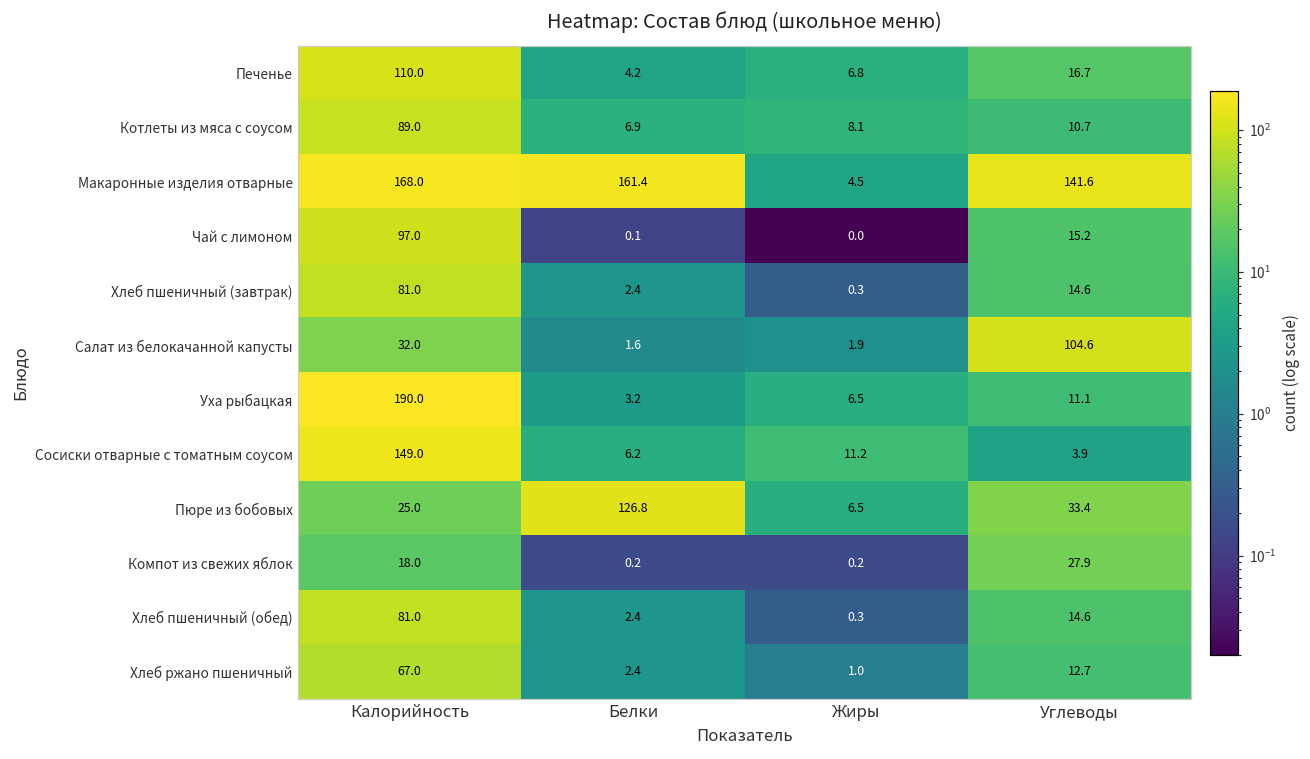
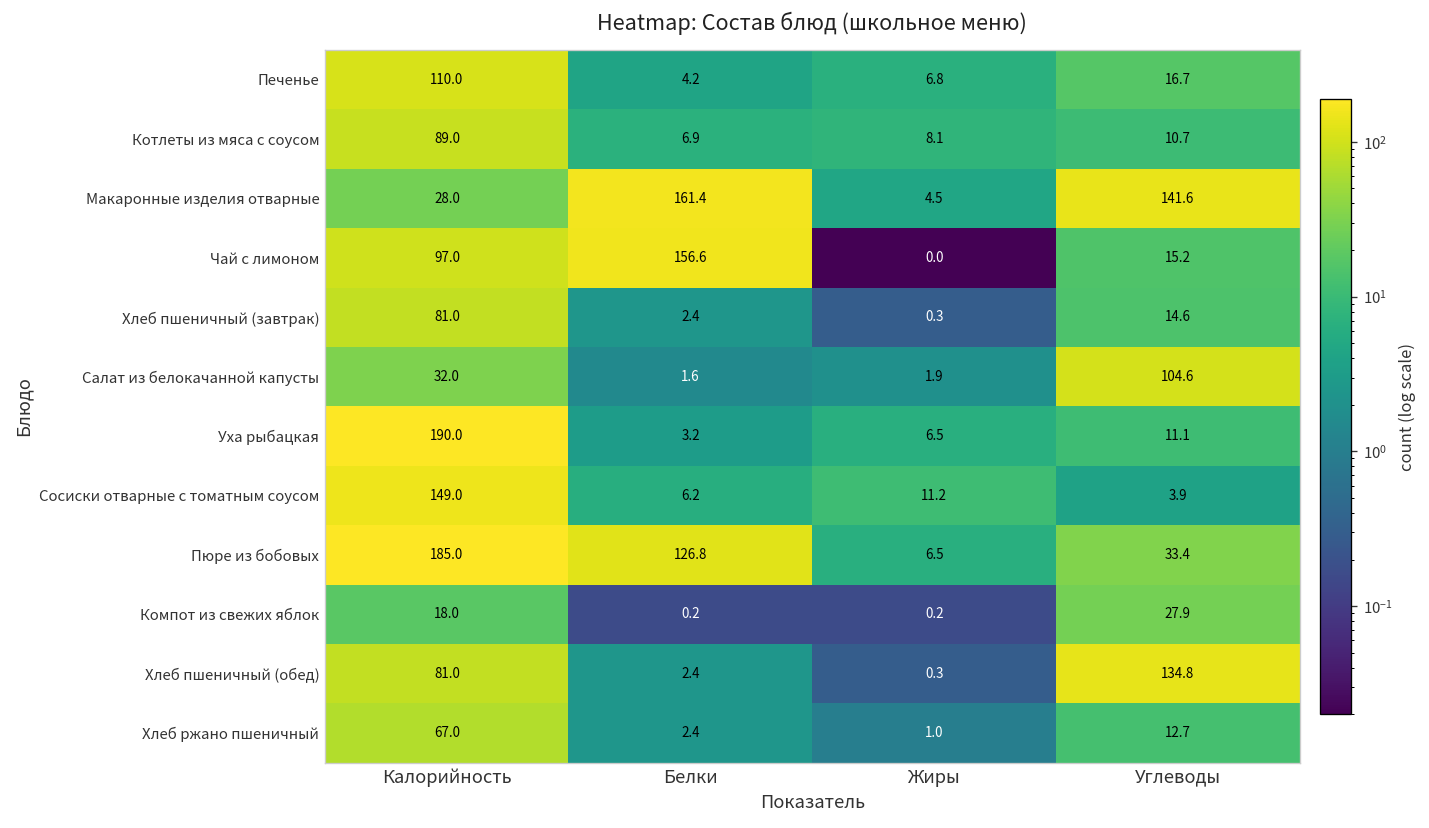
Макаронные изделия отварные, Калорийность: 168.0 -> 28.0
Чай с лимоном, Белки: 0.1 -> 156.6
Пюре из бобовых, Калорийность: 25.0 -> 185.0
Хлеб пшеничный (обед), Углеводы: 14.6 -> 134.8
